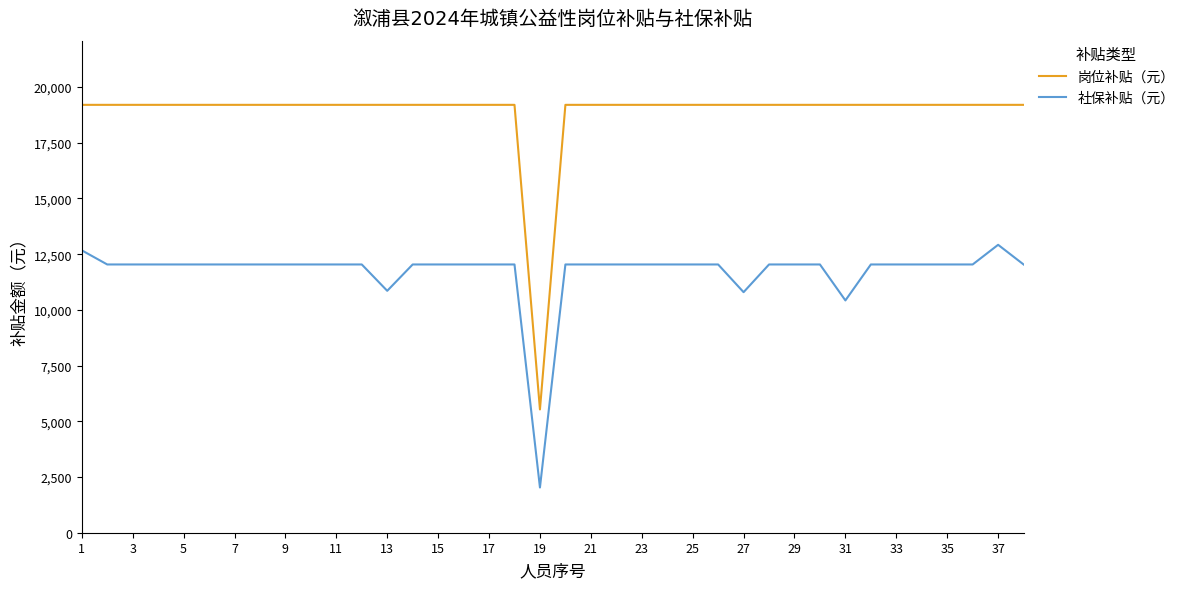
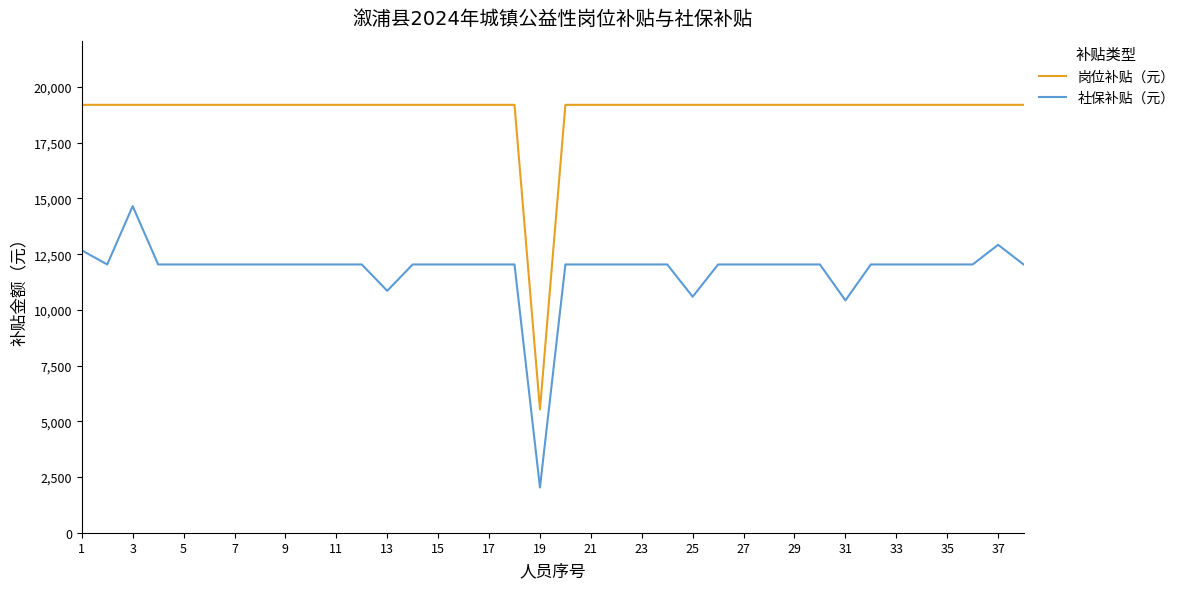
社保补贴（元）, 3: 12,000 -> 14,700
社保补贴（元）, 25: 12,000 -> 10,600
社保补贴（元）, 27: 10,800 -> 12,000
